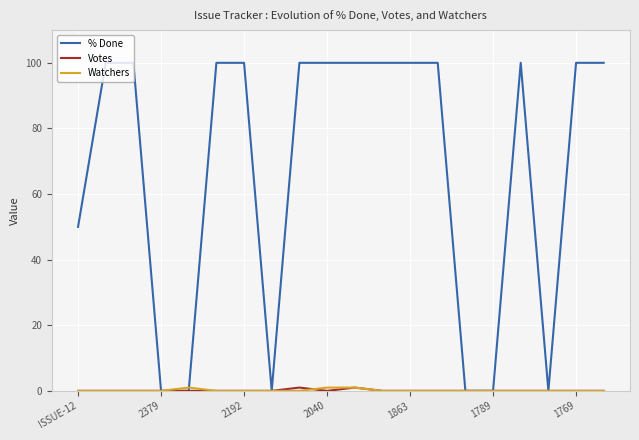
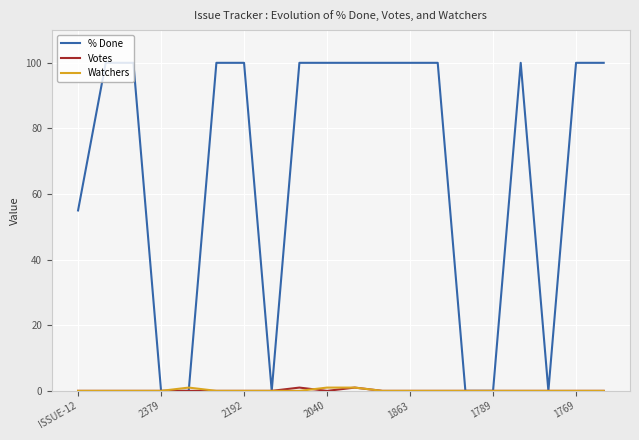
% Done, ISSUE-12: 50 -> 55
